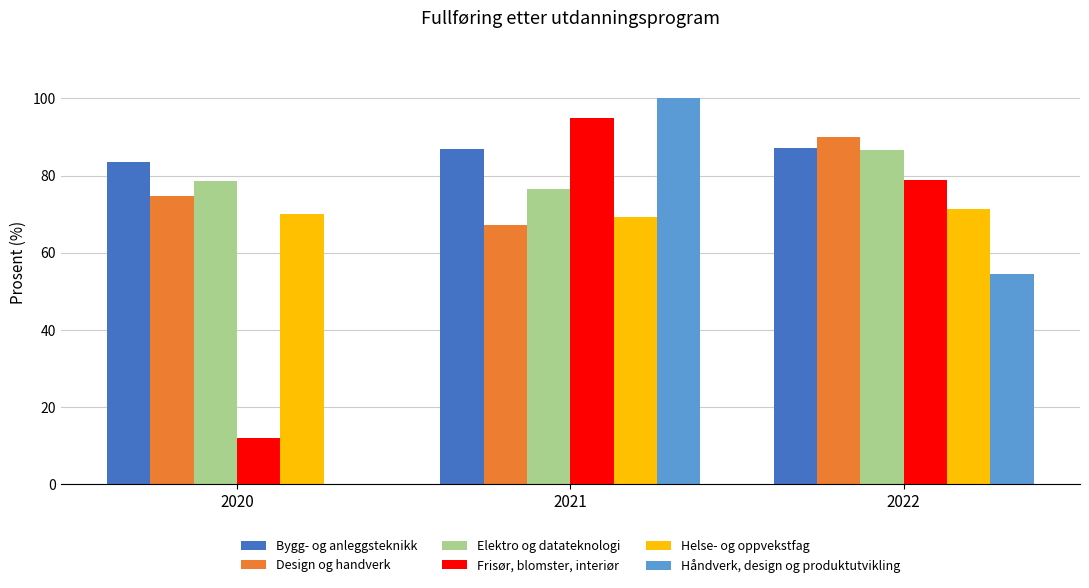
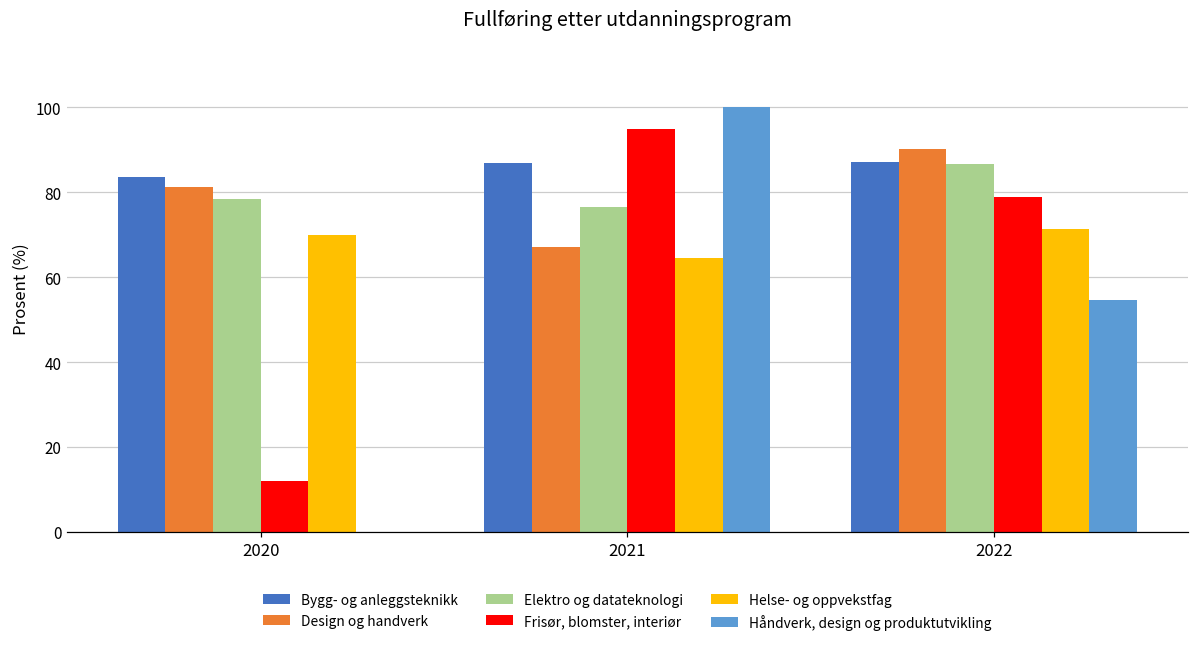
Design og handverk, 2020: 75 -> 81
Helse- og oppvekstfag, 2021: 69 -> 64
